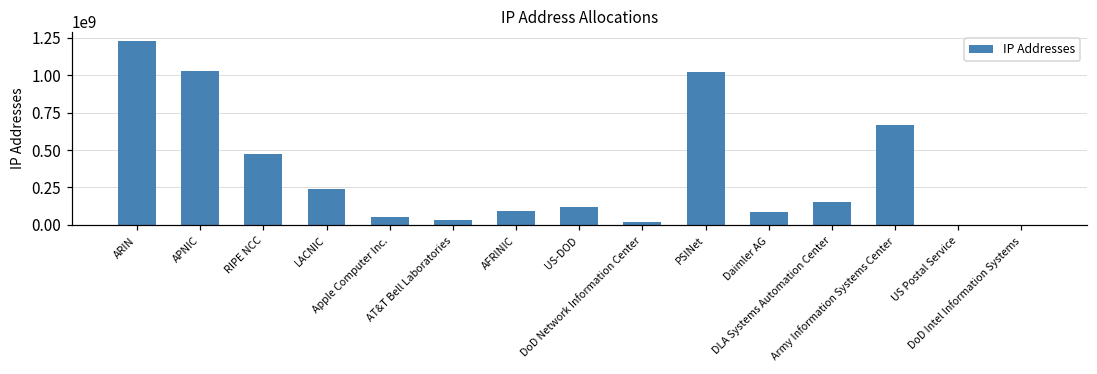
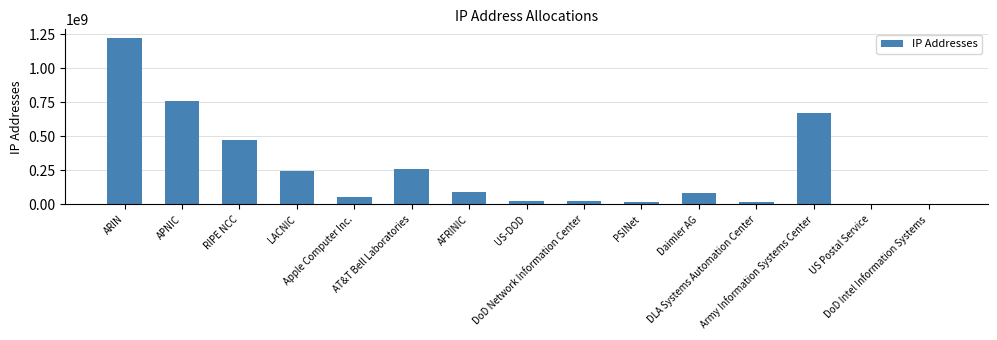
APNIC: 1030000000 -> 760000000
AT&T Bell Laboratories: 40000000 -> 260000000
US-DOD: 120000000 -> 30000000
PSINet: 1020000000 -> 20000000
DLA Systems Automation Center: 160000000 -> 20000000
